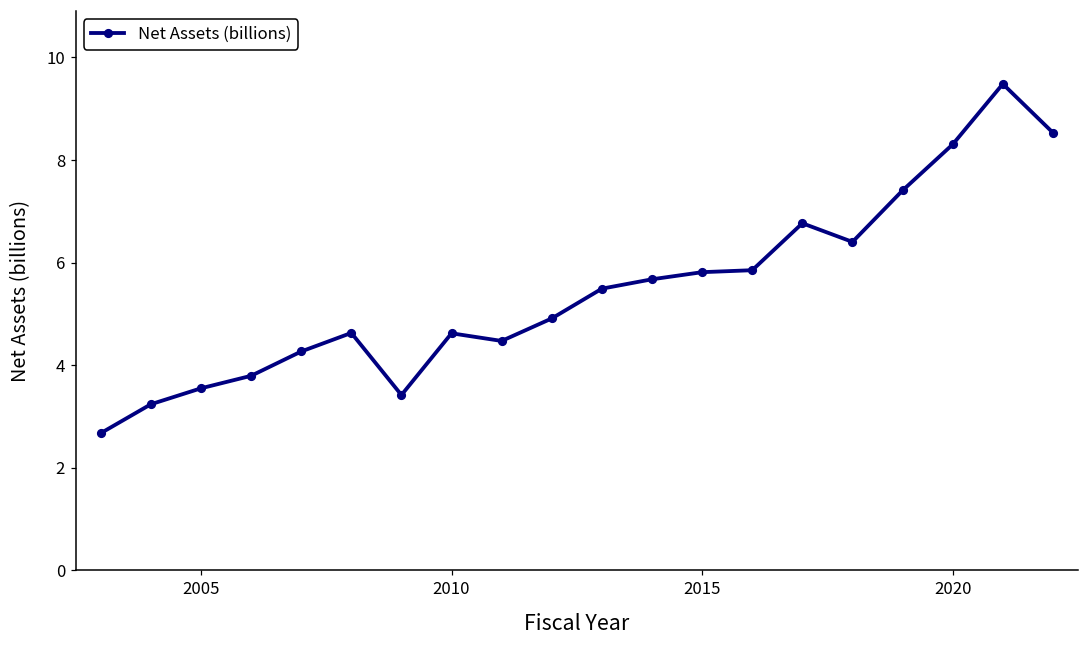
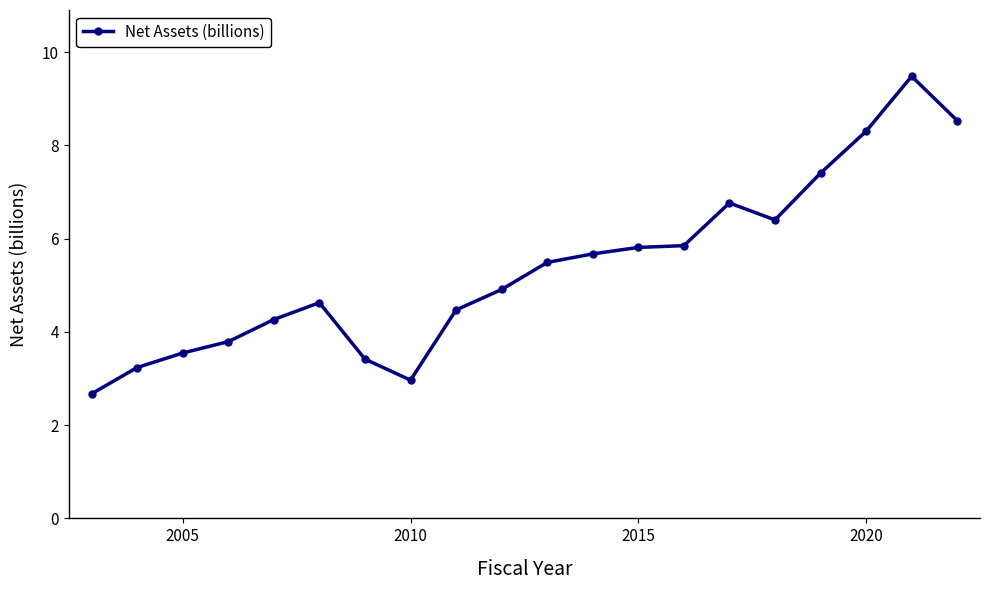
2010: 4.6 -> 3.0
